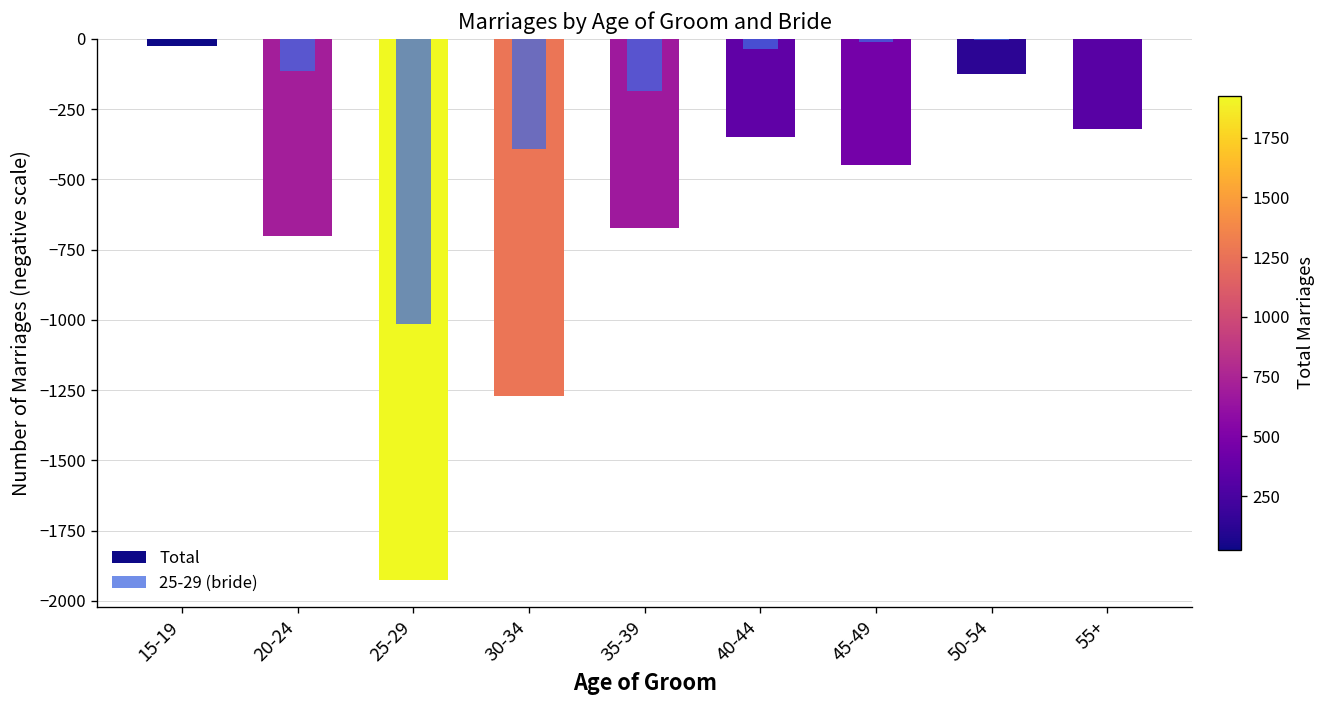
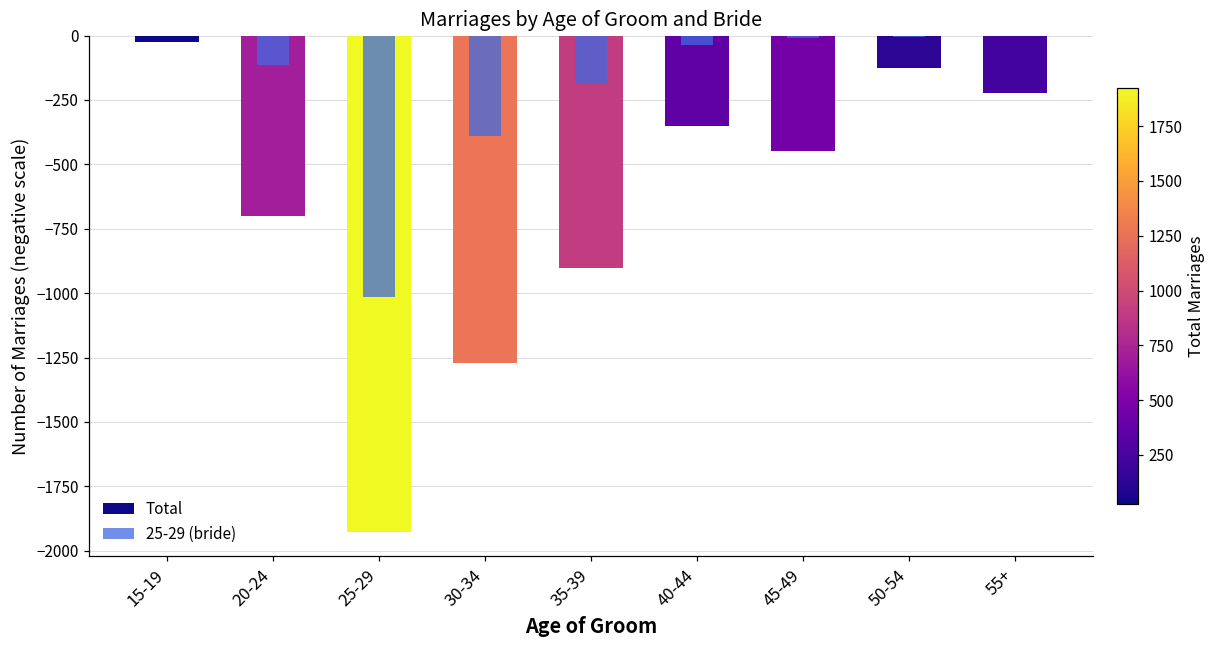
Total, 35-39: -670 -> -900
Total, 55+: -320 -> -220
